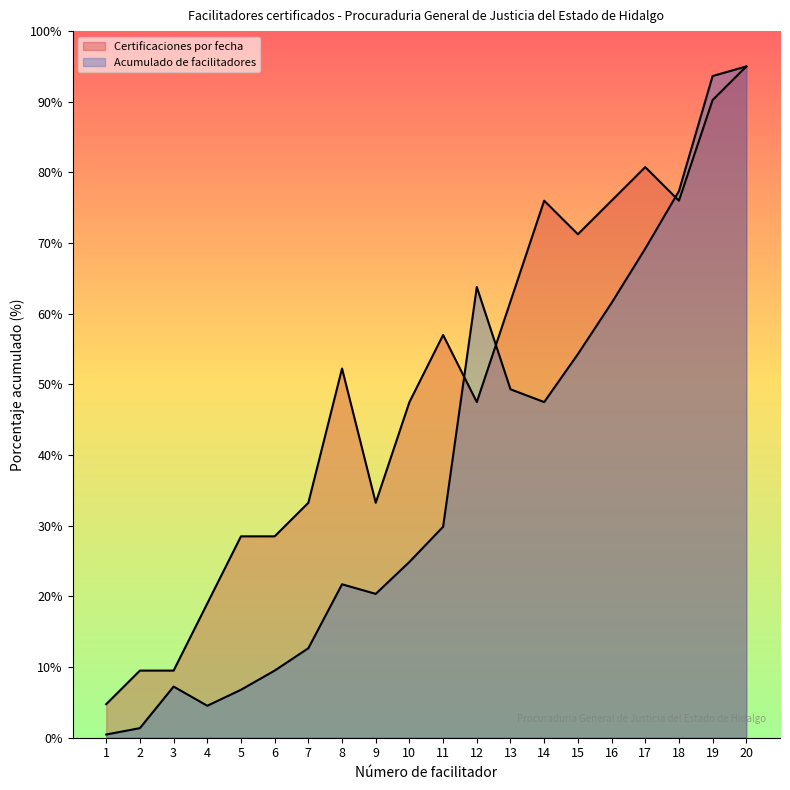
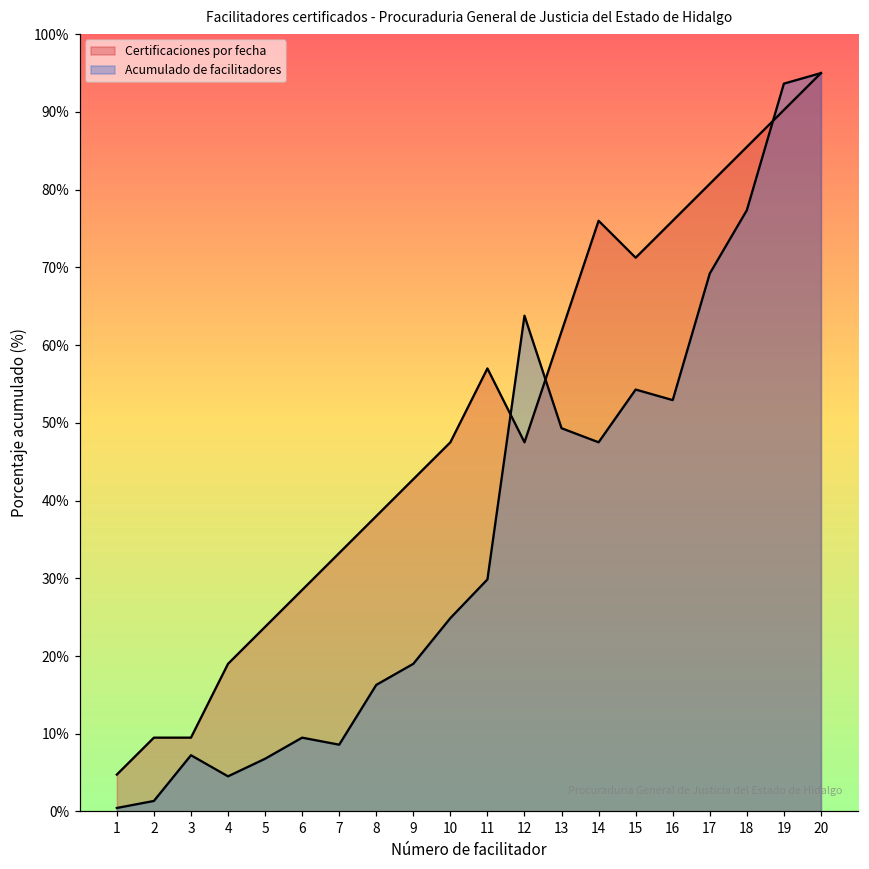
Certificaciones por fecha, 5: 29% -> 24%
Acumulado de facilitadores, 7: 13% -> 9%
Certificaciones por fecha, 8: 52% -> 38%
Acumulado de facilitadores, 8: 22% -> 16%
Certificaciones por fecha, 9: 33% -> 43%
Acumulado de facilitadores, 9: 20% -> 19%
Acumulado de facilitadores, 16: 62% -> 53%
Certificaciones por fecha, 18: 76% -> 86%
